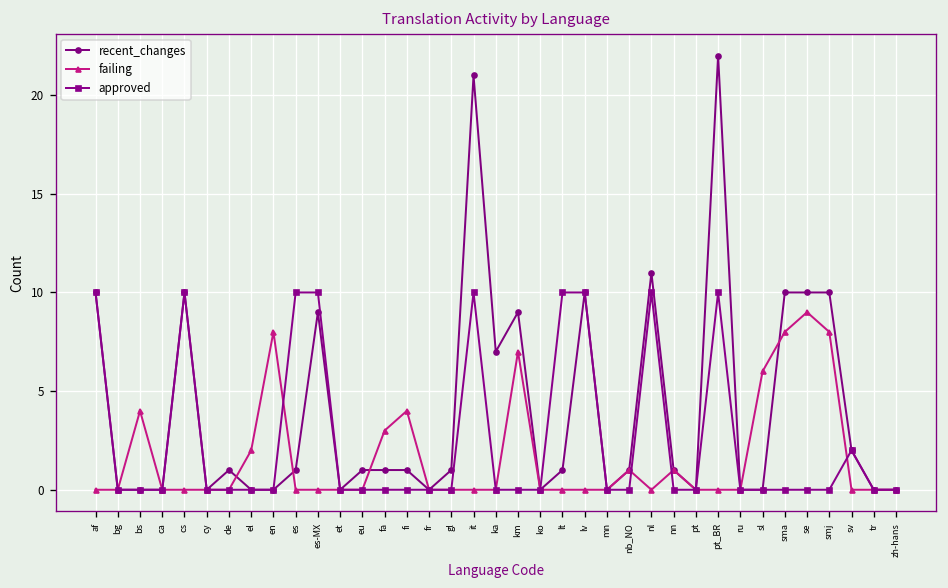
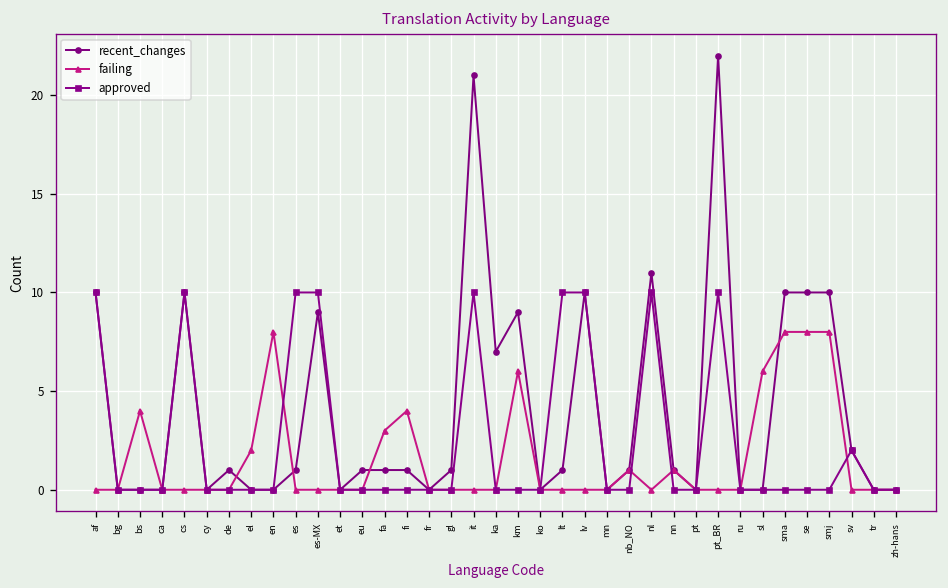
failing, km: 7 -> 6
failing, se: 9 -> 8
